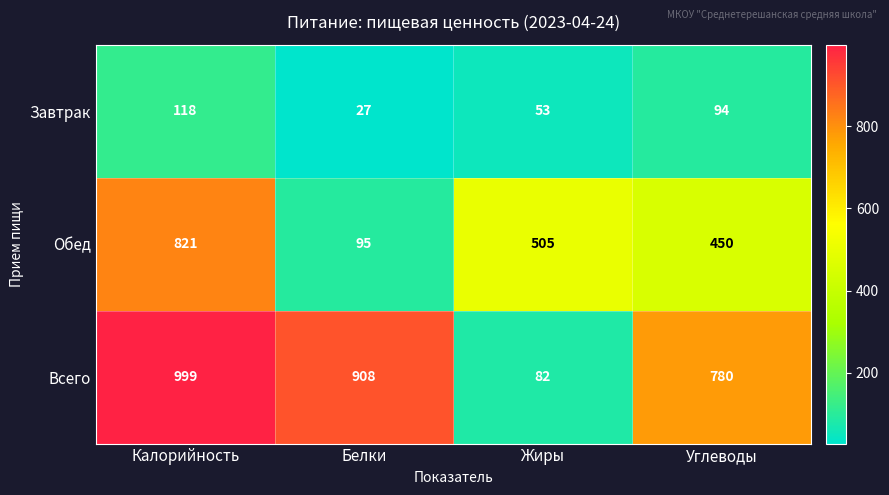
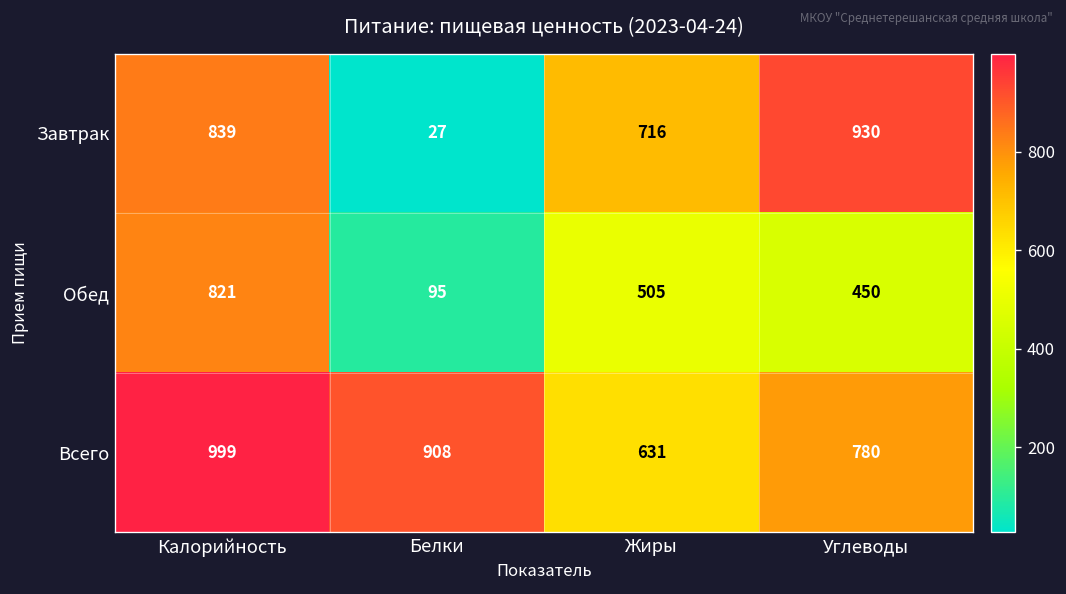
Завтрак, Калорийность: 118 -> 839
Завтрак, Жиры: 53 -> 716
Завтрак, Углеводы: 94 -> 930
Всего, Жиры: 82 -> 631
